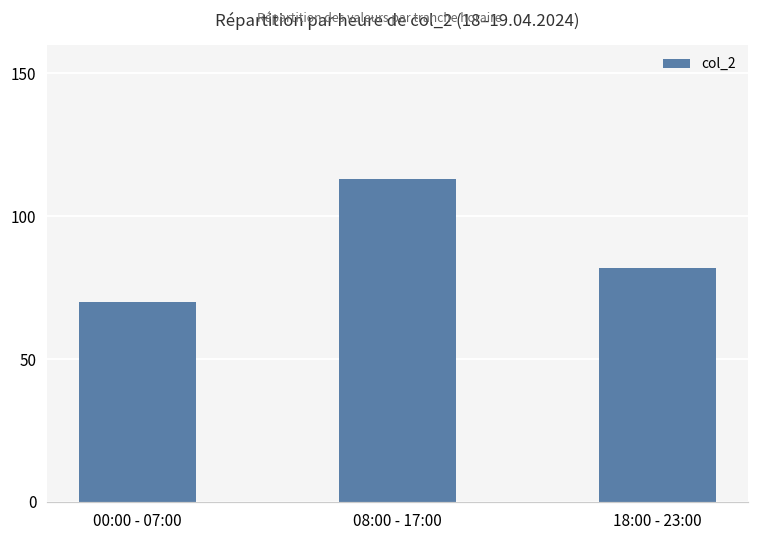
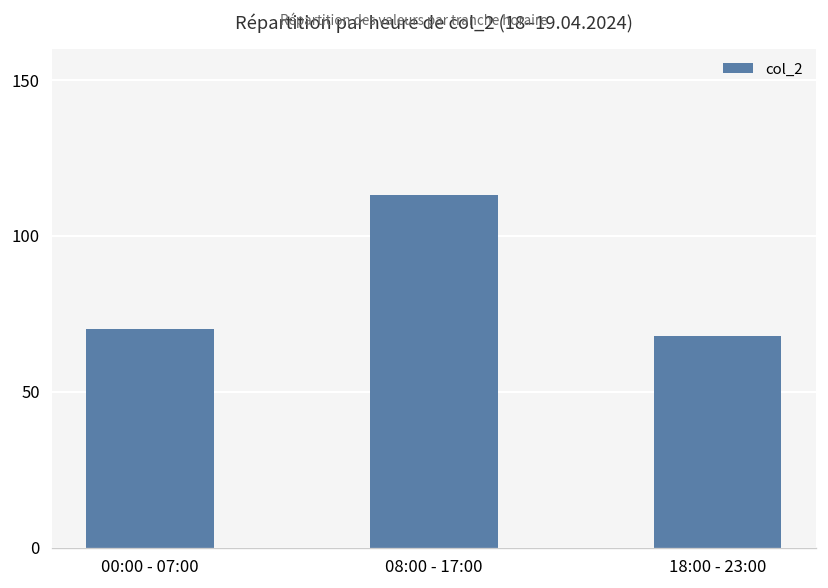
18:00 - 23:00: 82 -> 68
